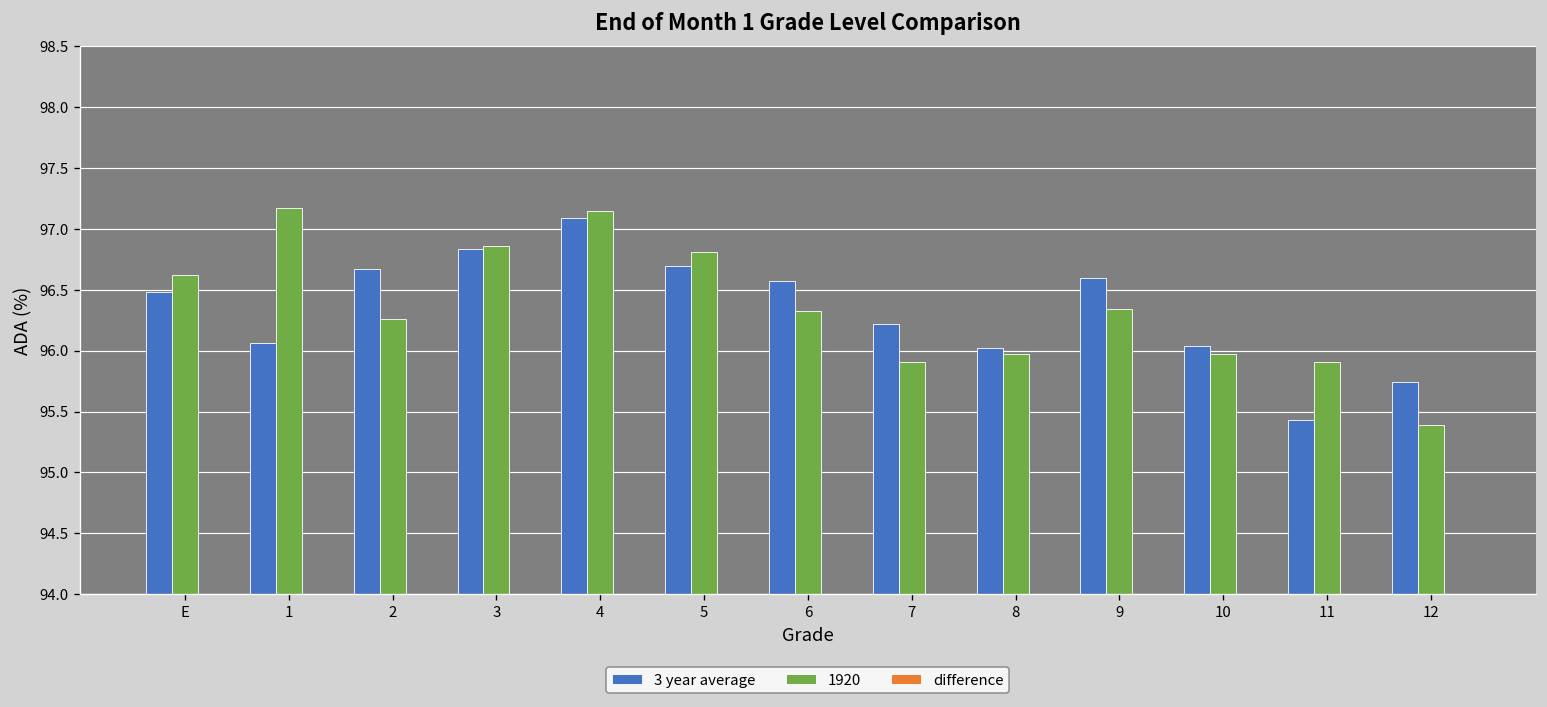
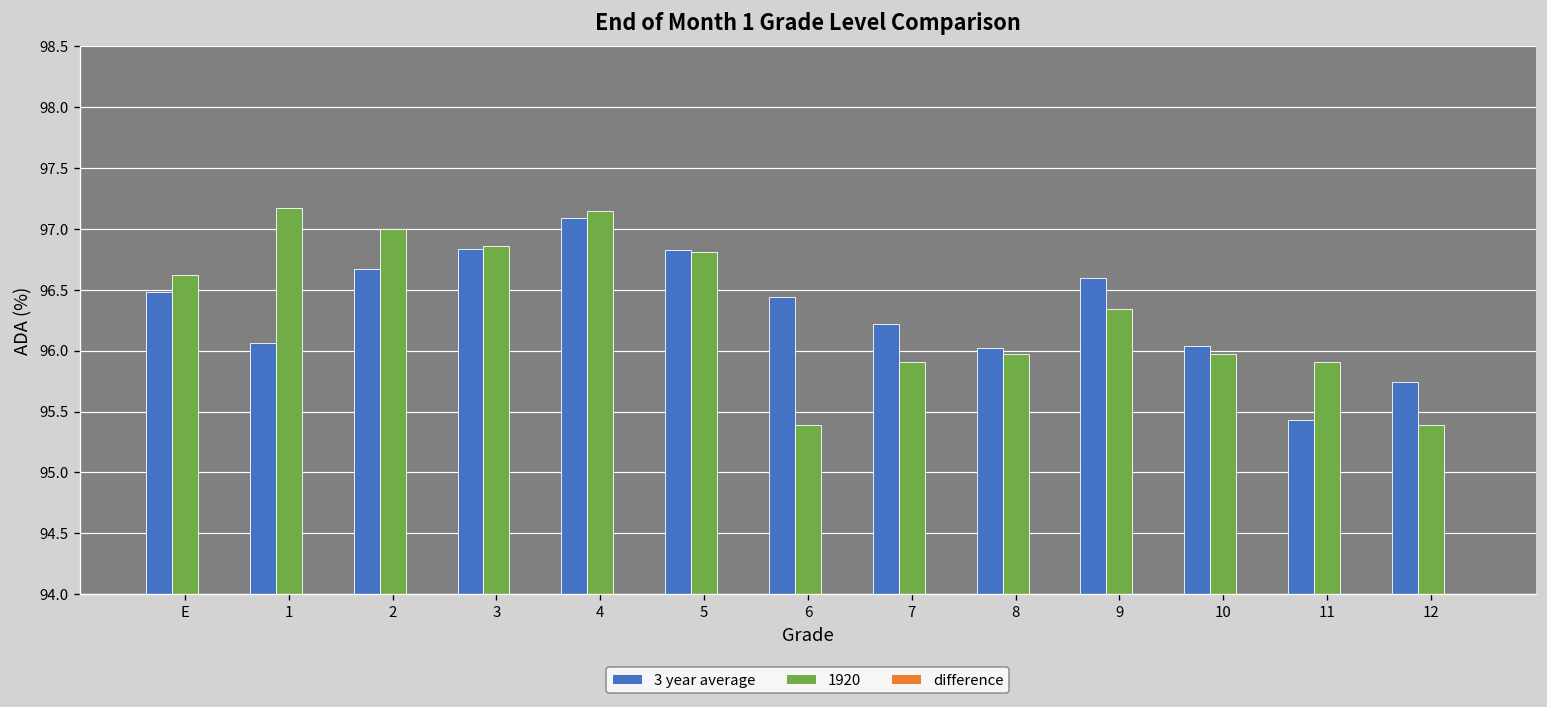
1920, 2: 96.26 -> 97.00
3 year average, 5: 96.70 -> 96.83
3 year average, 6: 96.57 -> 96.44
1920, 6: 96.33 -> 95.39
